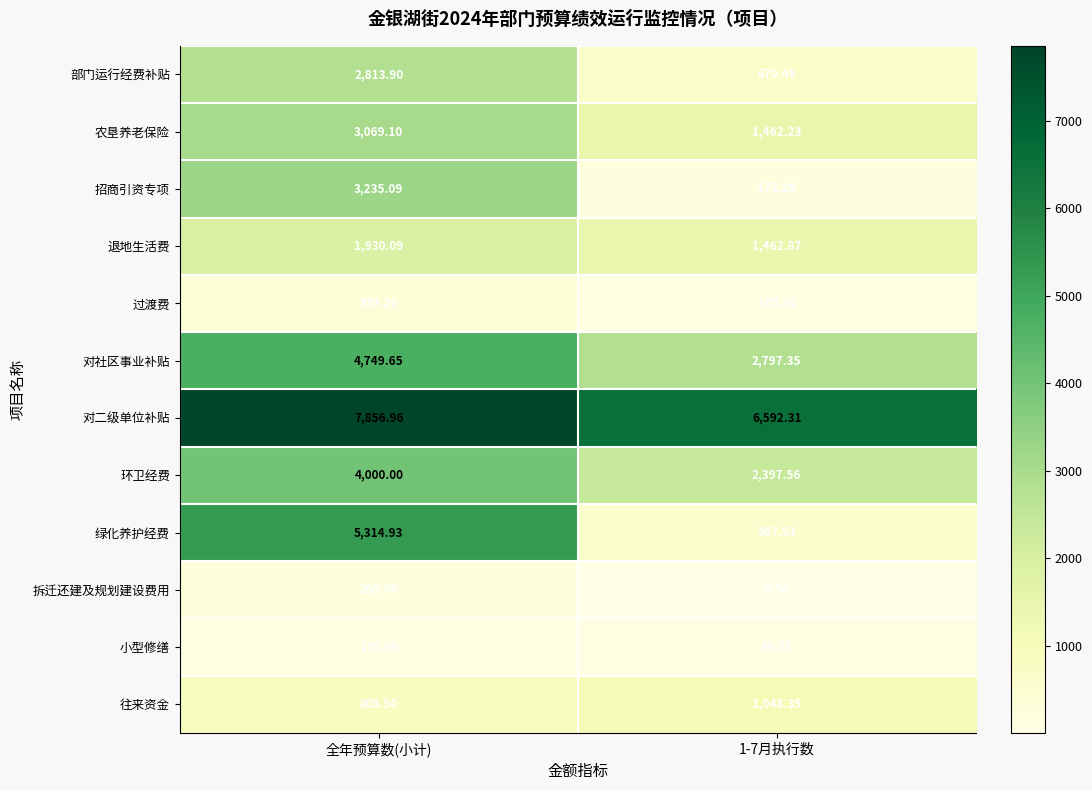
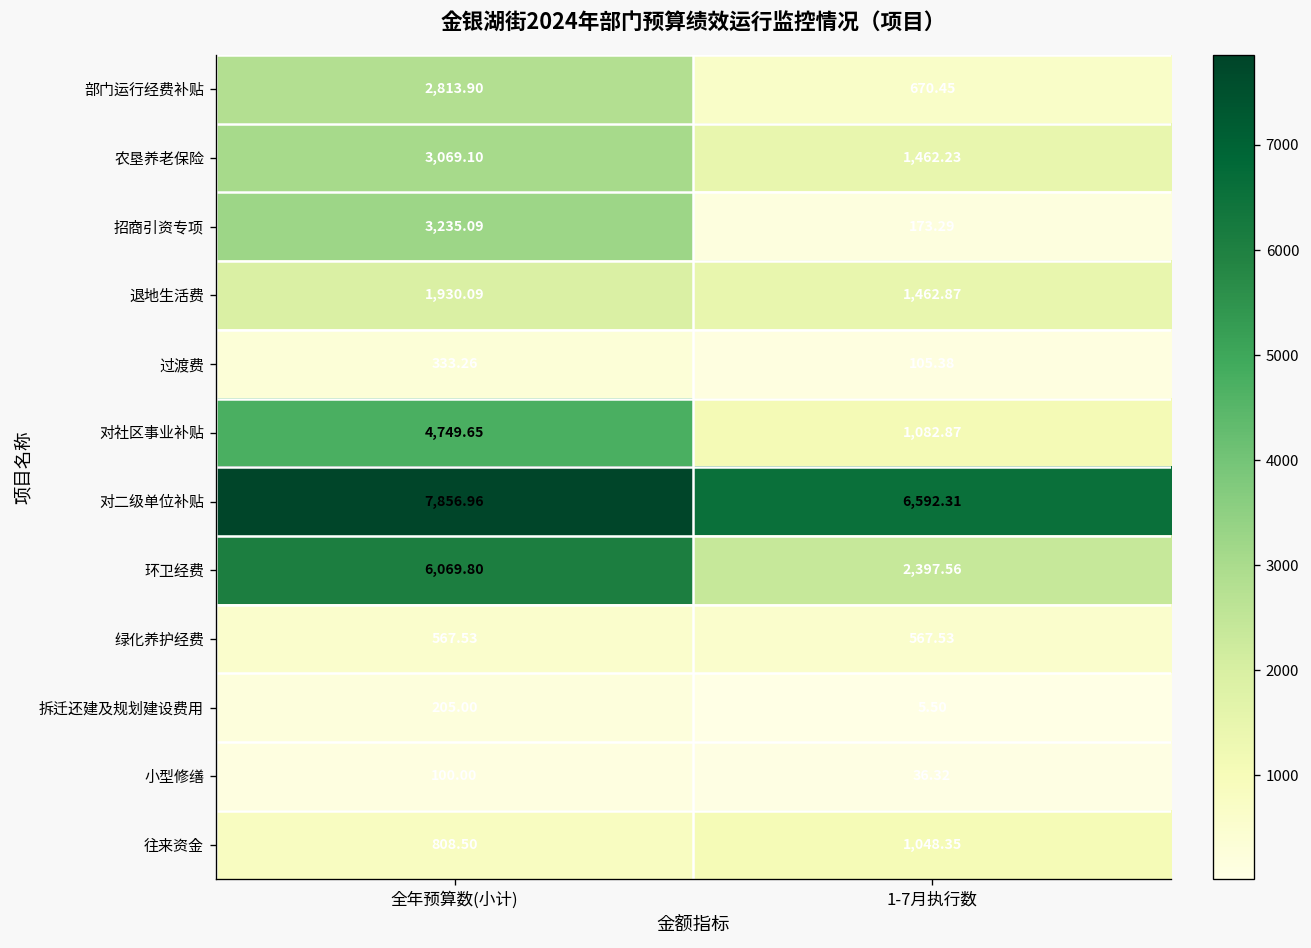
对社区事业补贴, 1-7月执行数: 2,797.35 -> 1,082.87
环卫经费, 全年预算数(小计): 4,000.00 -> 6,069.80
绿化养护经费, 全年预算数(小计): 5,314.93 -> 567.53
